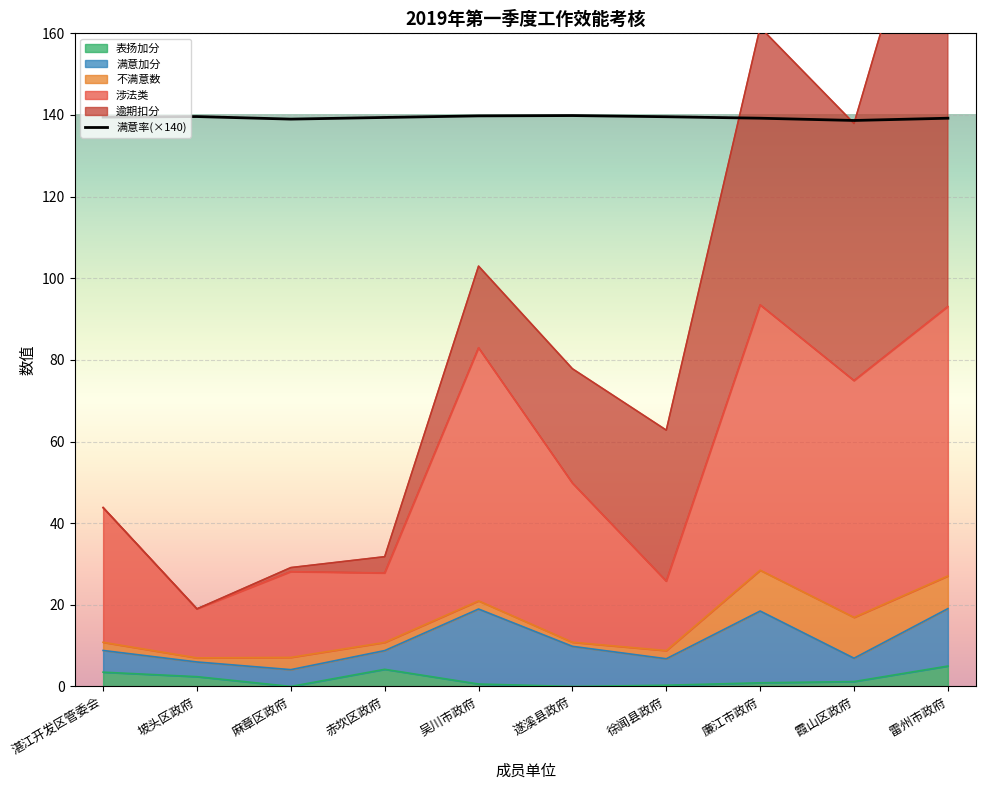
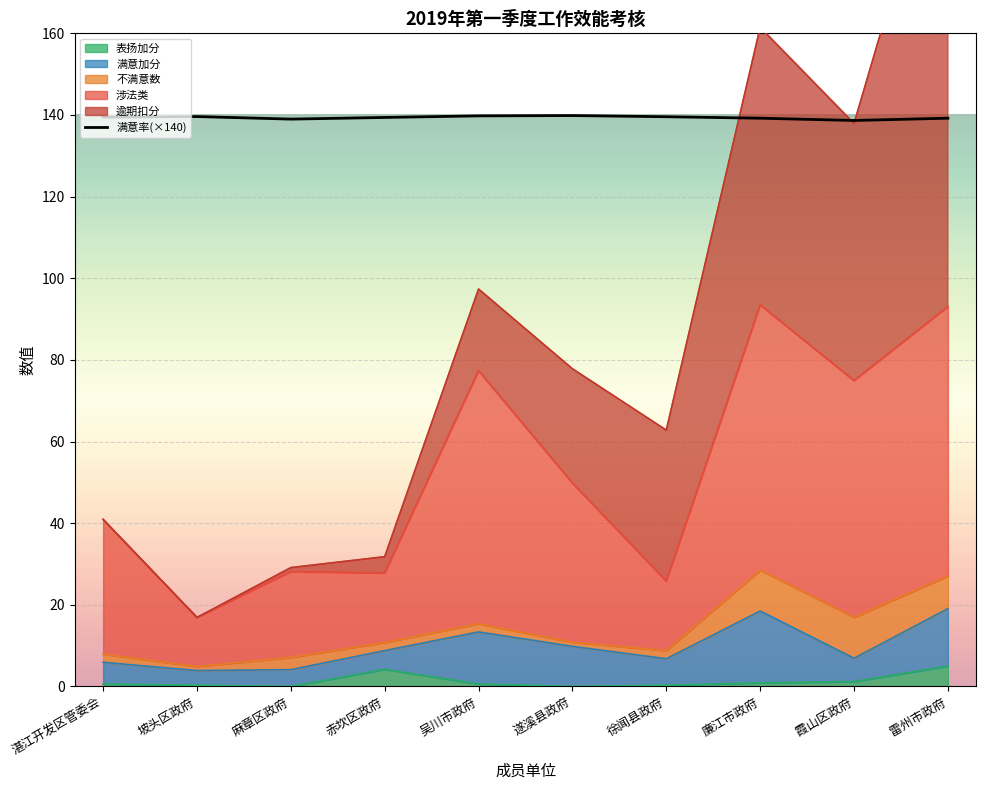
表扬加分, 湛江开发区管委会: 4 -> 1
表扬加分, 坡头区政府: 2 -> 0
满意加分, 吴川市政府: 18 -> 13
